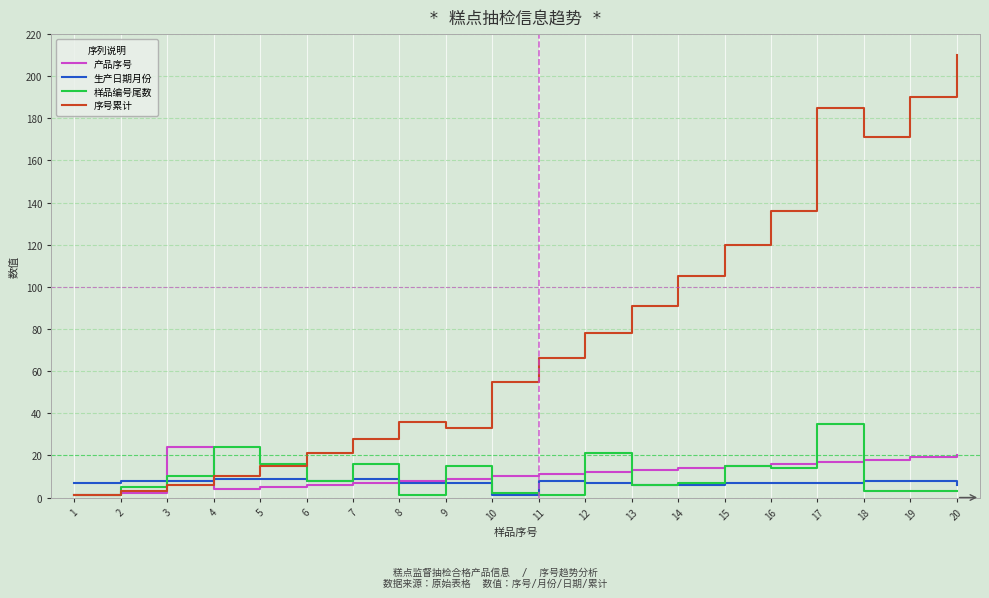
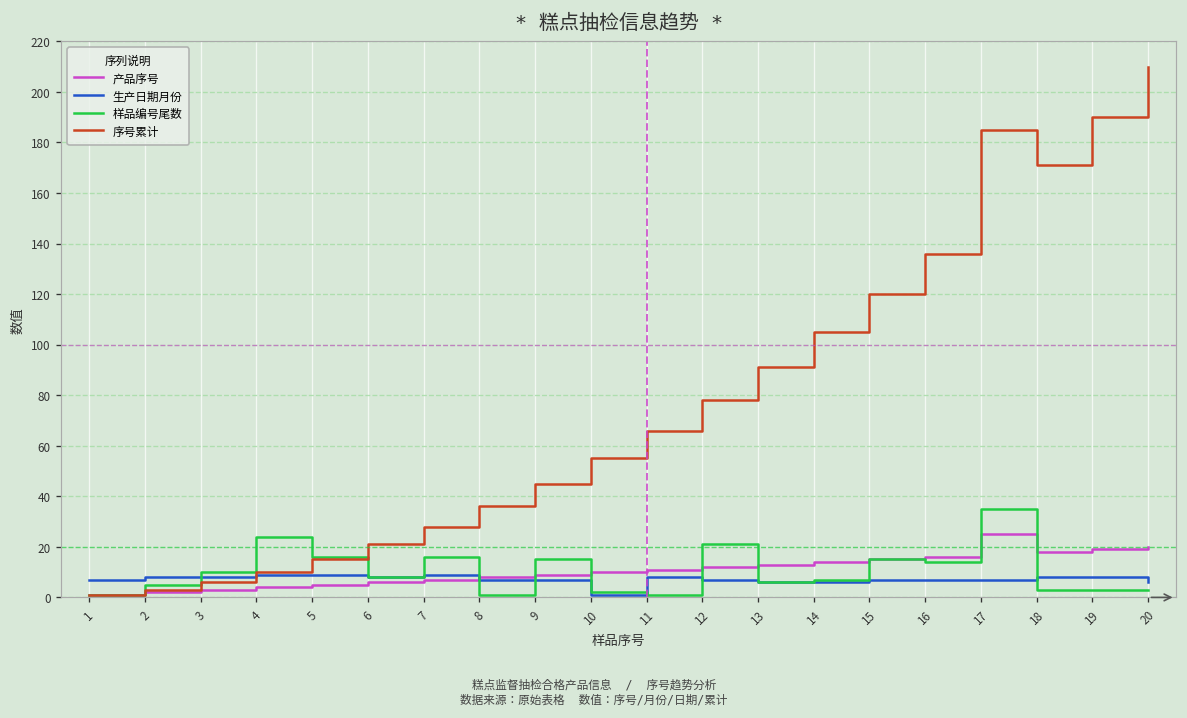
产品序号, 3: 24 -> 3
序号累计, 9: 33 -> 45
产品序号, 17: 17 -> 25
